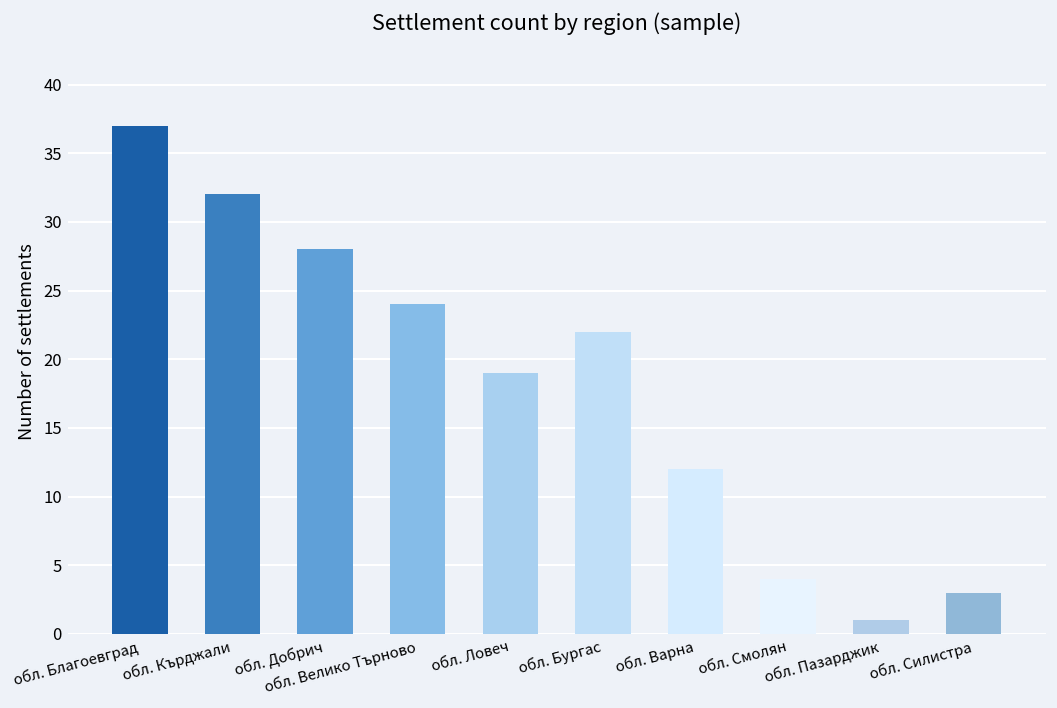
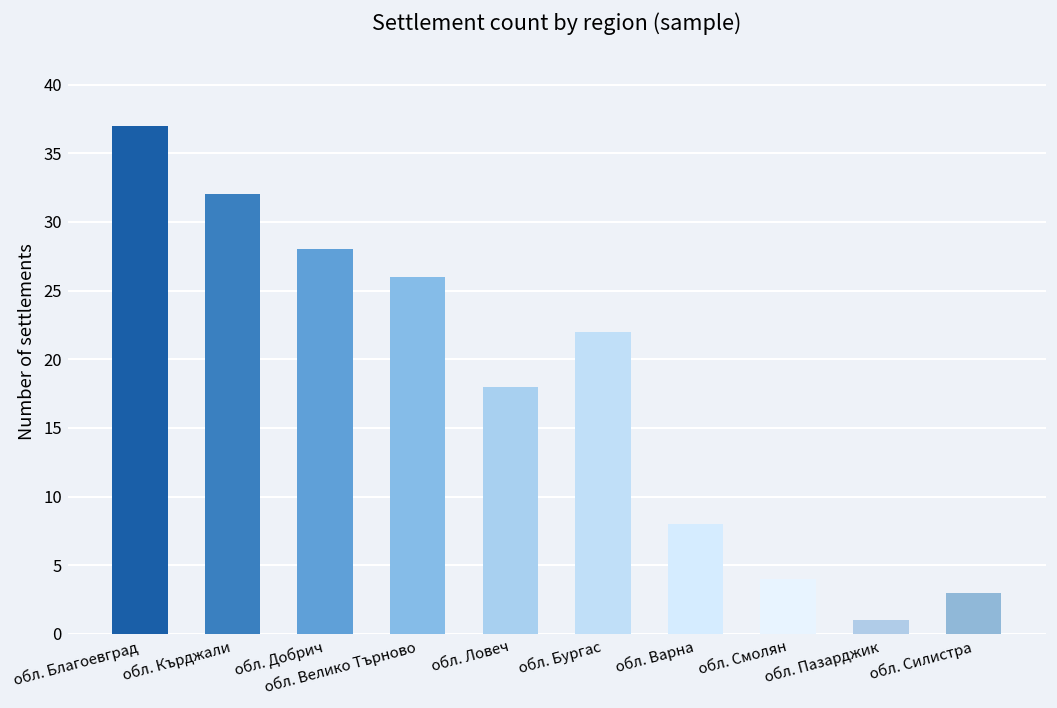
обл. Велико Търново: 24 -> 26
обл. Ловеч: 19 -> 18
обл. Варна: 12 -> 8
